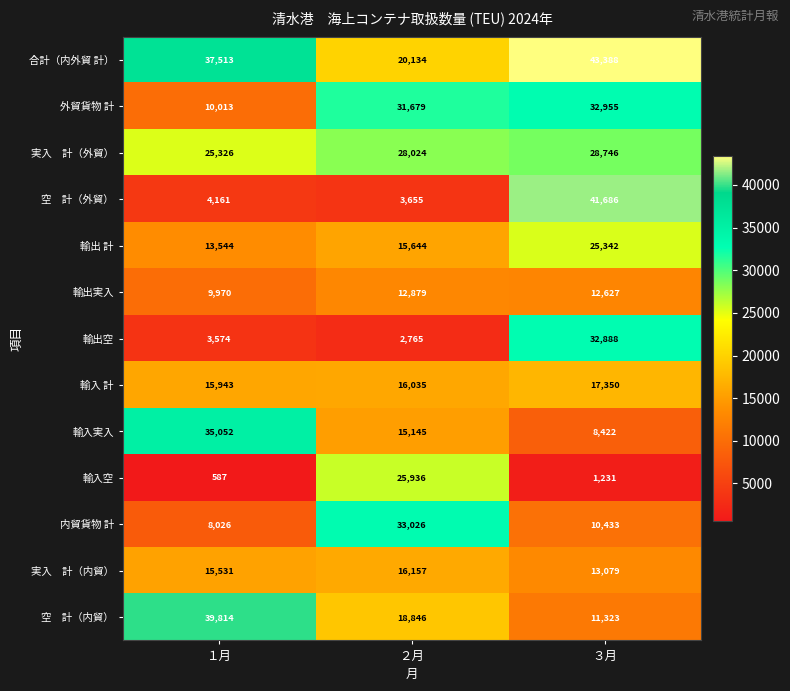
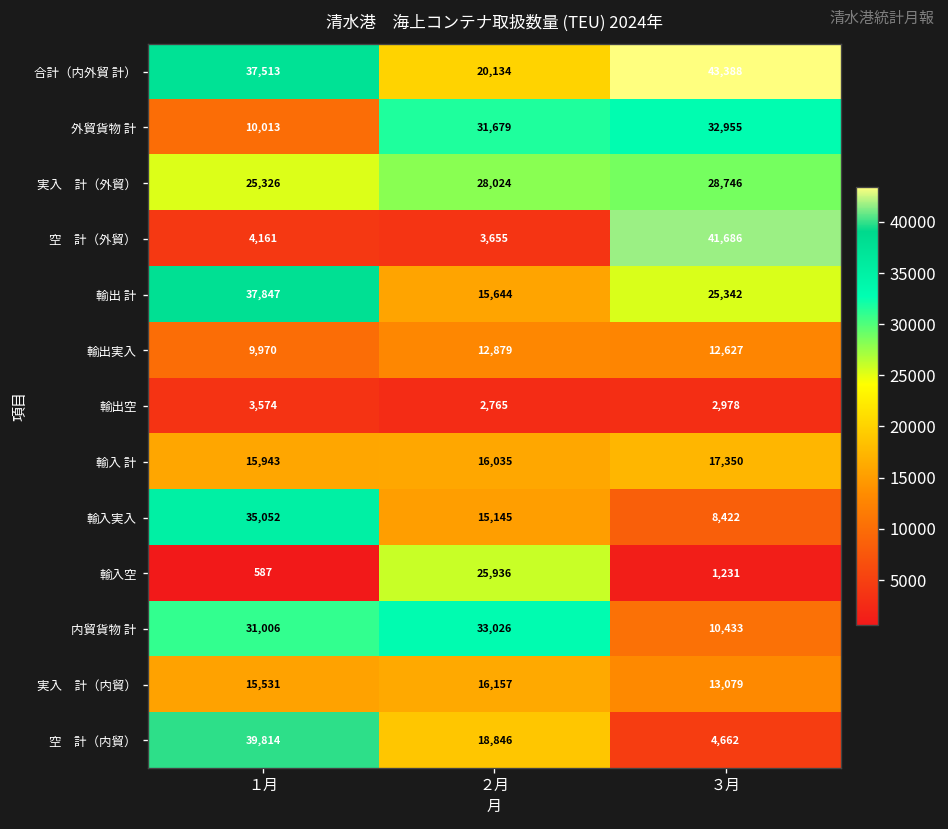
輸出 計, １月: 13,544 -> 37,847
輸出空, ３月: 32,888 -> 2,978
内貿貨物 計, １月: 8,026 -> 31,006
空 計（内貿）, ３月: 11,323 -> 4,662
